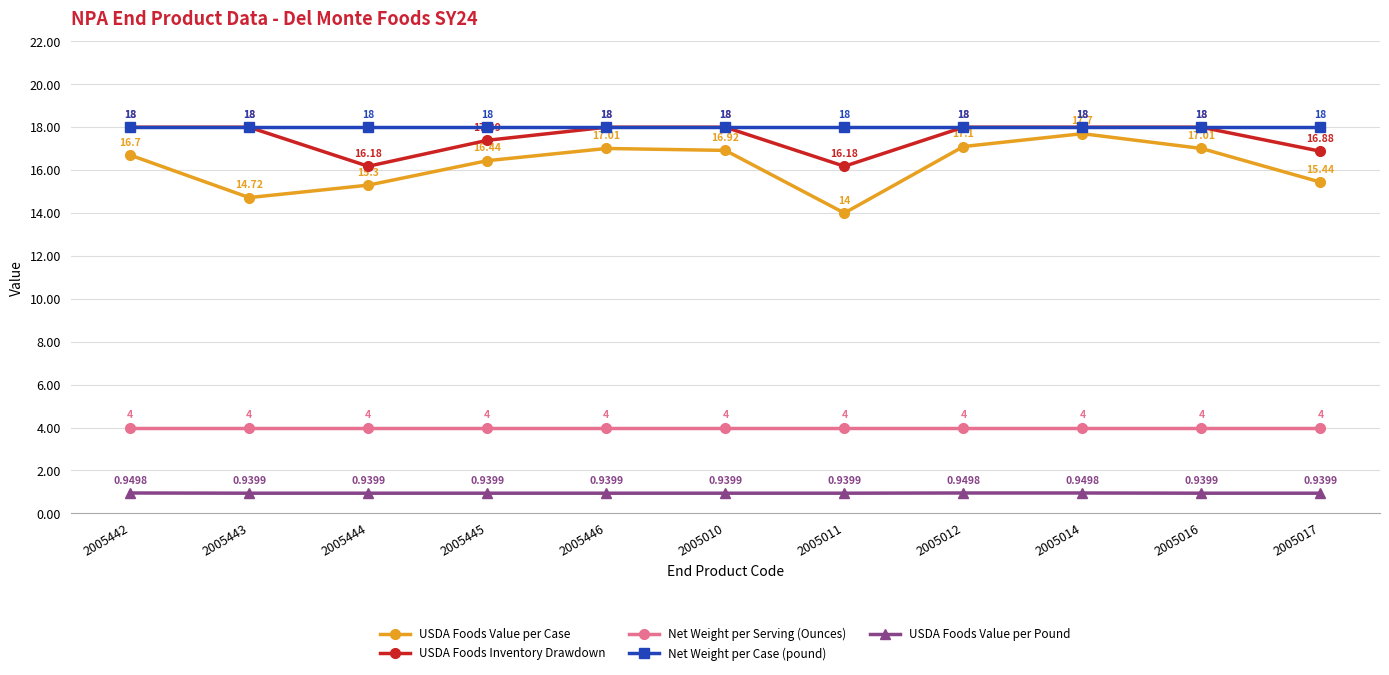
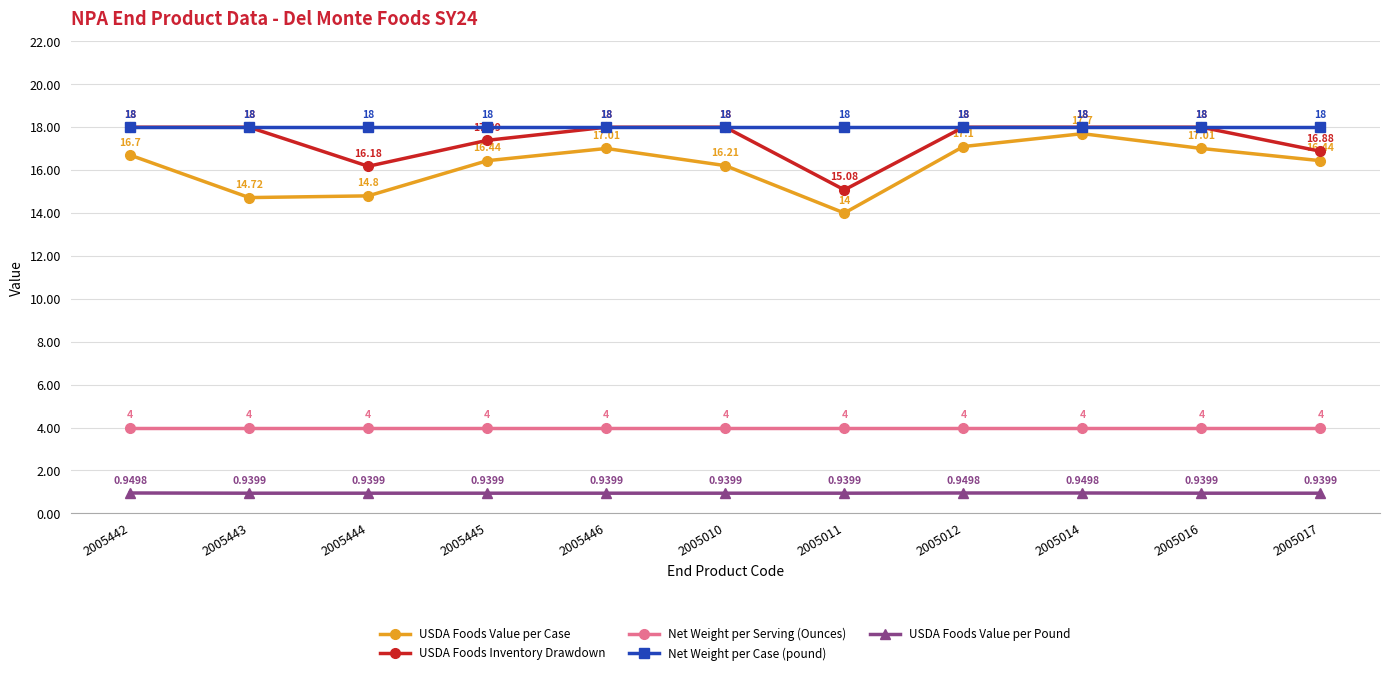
USDA Foods Value per Case, 2005444: 15.3 -> 14.8
USDA Foods Value per Case, 2005010: 16.92 -> 16.21
USDA Foods Inventory Drawdown, 2005011: 16.18 -> 15.08
USDA Foods Value per Case, 2005017: 15.44 -> 16.44
